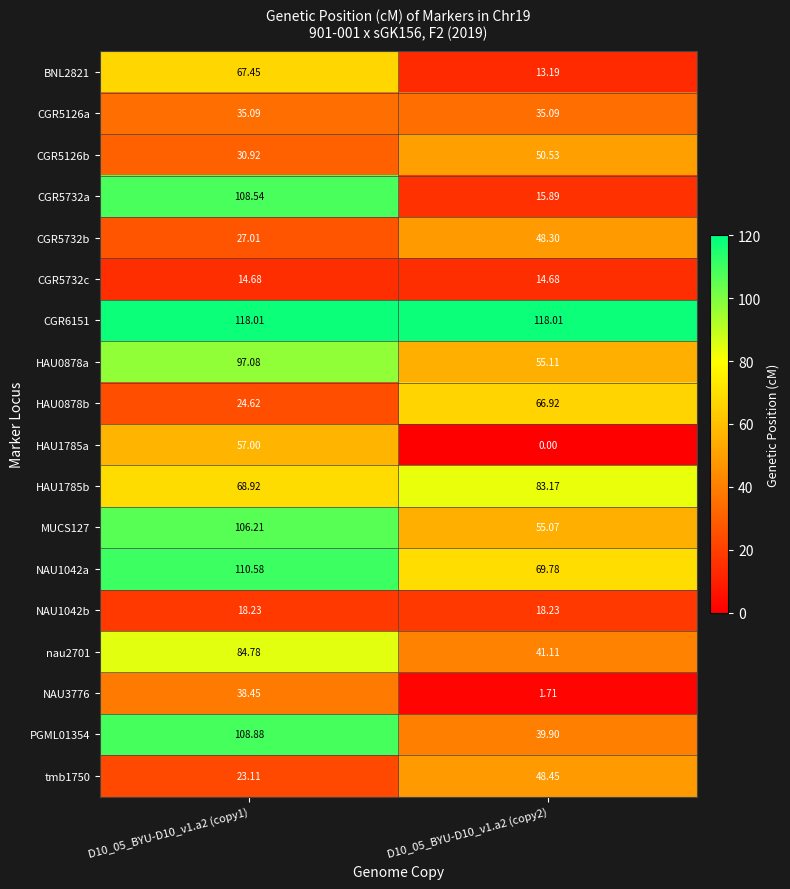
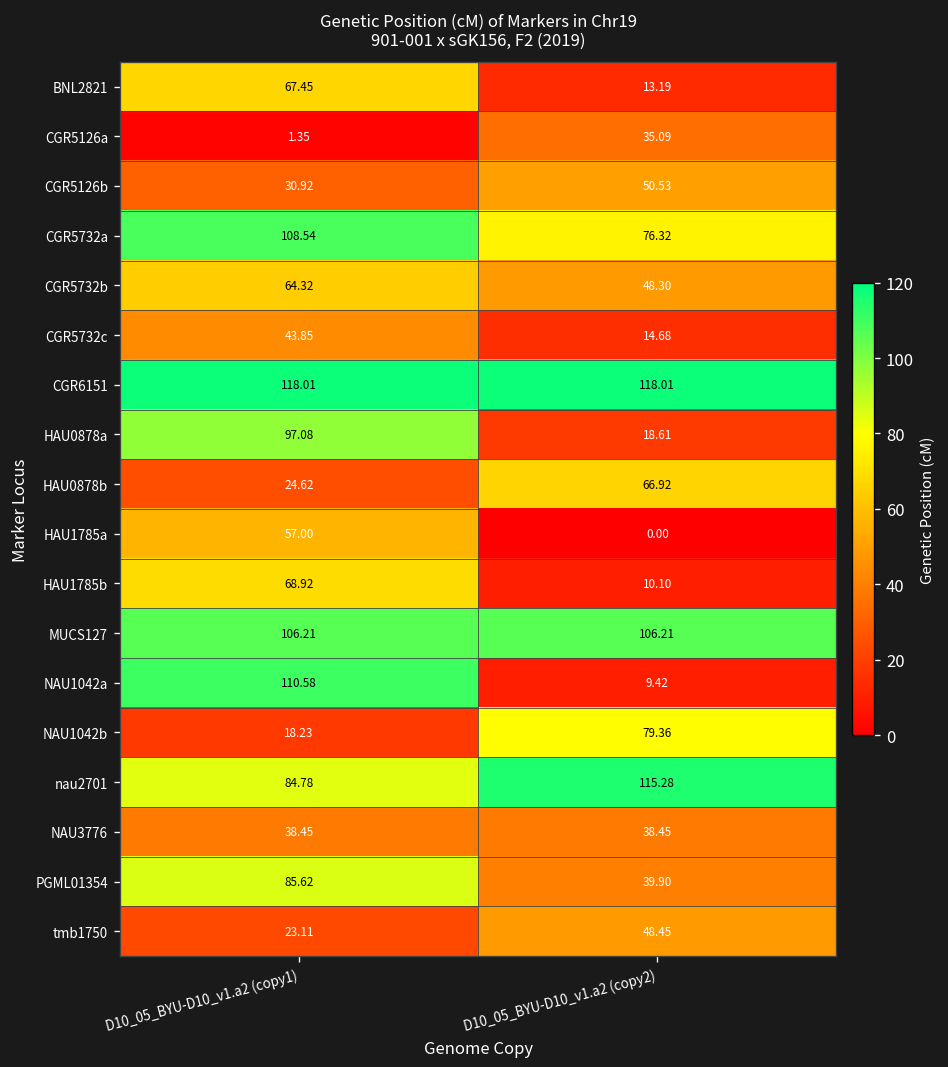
CGR5126a, D10_05_BYU-D10_v1.a2 (copy1): 35.09 -> 1.35
CGR5732a, D10_05_BYU-D10_v1.a2 (copy2): 15.89 -> 76.32
CGR5732b, D10_05_BYU-D10_v1.a2 (copy1): 27.01 -> 64.32
CGR5732c, D10_05_BYU-D10_v1.a2 (copy1): 14.68 -> 43.85
HAU0878a, D10_05_BYU-D10_v1.a2 (copy2): 55.11 -> 18.61
HAU1785b, D10_05_BYU-D10_v1.a2 (copy2): 83.17 -> 10.10
MUCS127, D10_05_BYU-D10_v1.a2 (copy2): 55.07 -> 106.21
NAU1042a, D10_05_BYU-D10_v1.a2 (copy2): 69.78 -> 9.42
NAU1042b, D10_05_BYU-D10_v1.a2 (copy2): 18.23 -> 79.36
nau2701, D10_05_BYU-D10_v1.a2 (copy2): 41.11 -> 115.28
NAU3776, D10_05_BYU-D10_v1.a2 (copy2): 1.71 -> 38.45
PGML01354, D10_05_BYU-D10_v1.a2 (copy1): 108.88 -> 85.62
